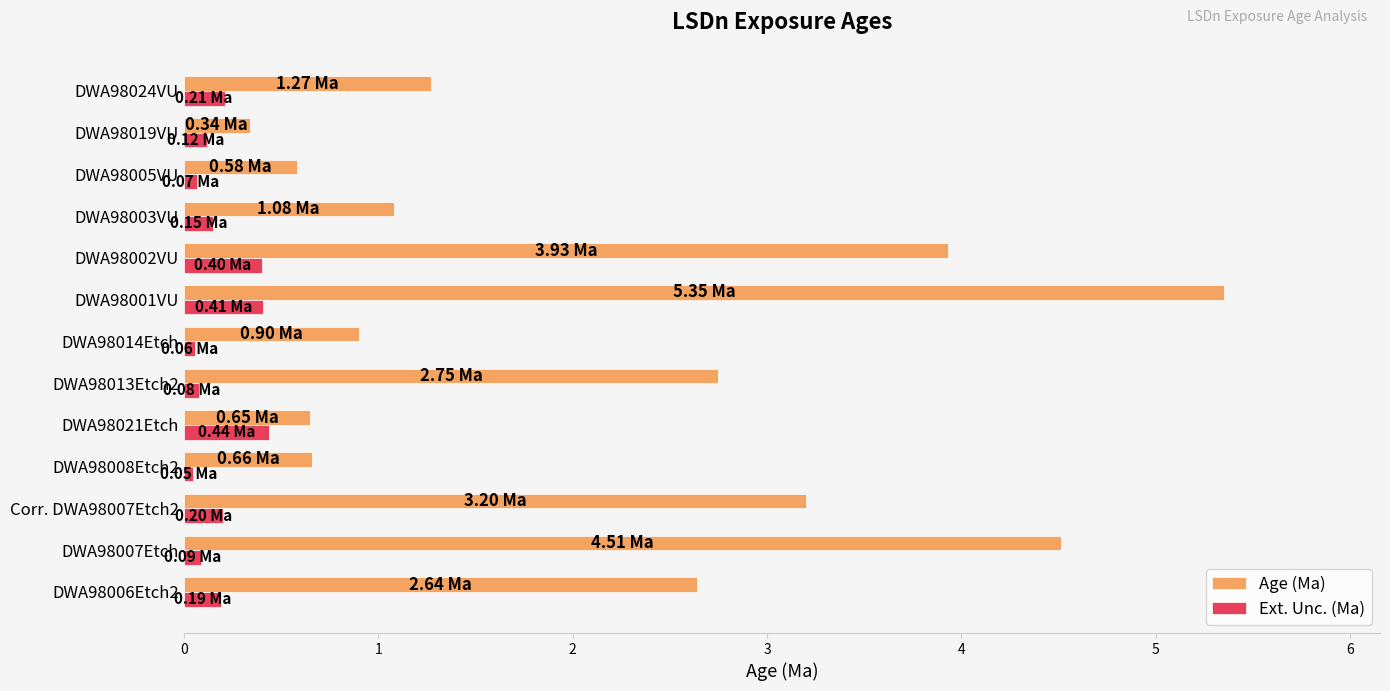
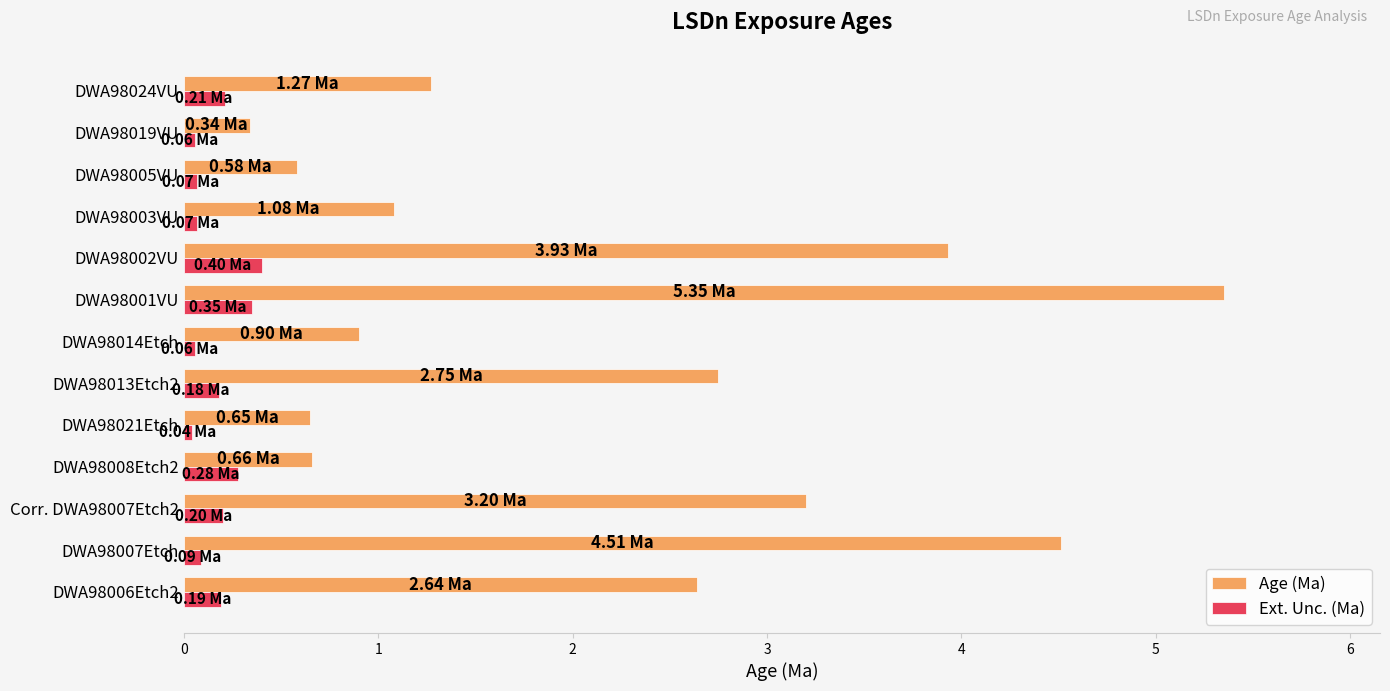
Ext. Unc. (Ma), DWA98019VU: 0.12 -> 0.06
Ext. Unc. (Ma), DWA98003VU: 0.15 -> 0.07
Ext. Unc. (Ma), DWA98001VU: 0.41 -> 0.35
Ext. Unc. (Ma), DWA98013Etch2: 0.08 -> 0.18
Ext. Unc. (Ma), DWA98021Etch: 0.44 -> 0.04
Ext. Unc. (Ma), DWA98008Etch2: 0.05 -> 0.28
